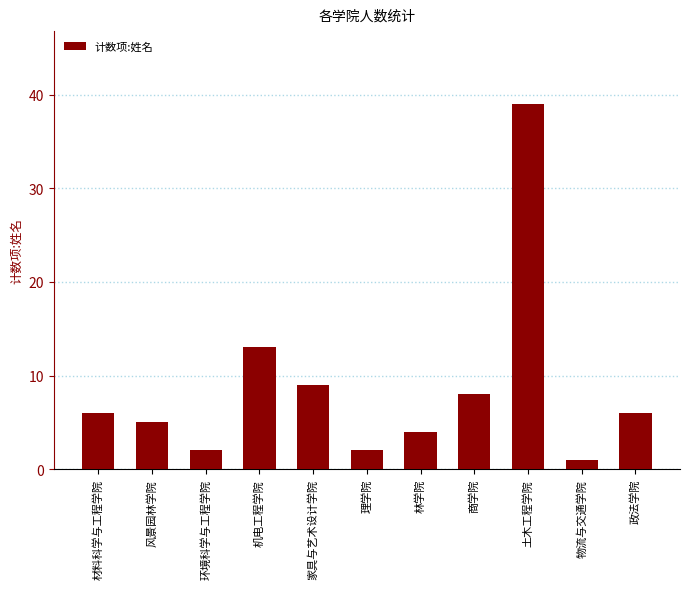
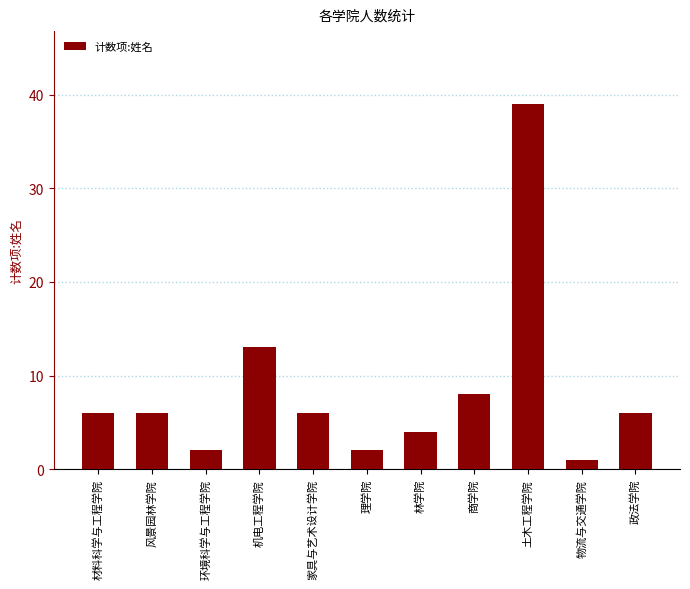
风景园林学院: 5 -> 6
家具与艺术设计学院: 9 -> 6
